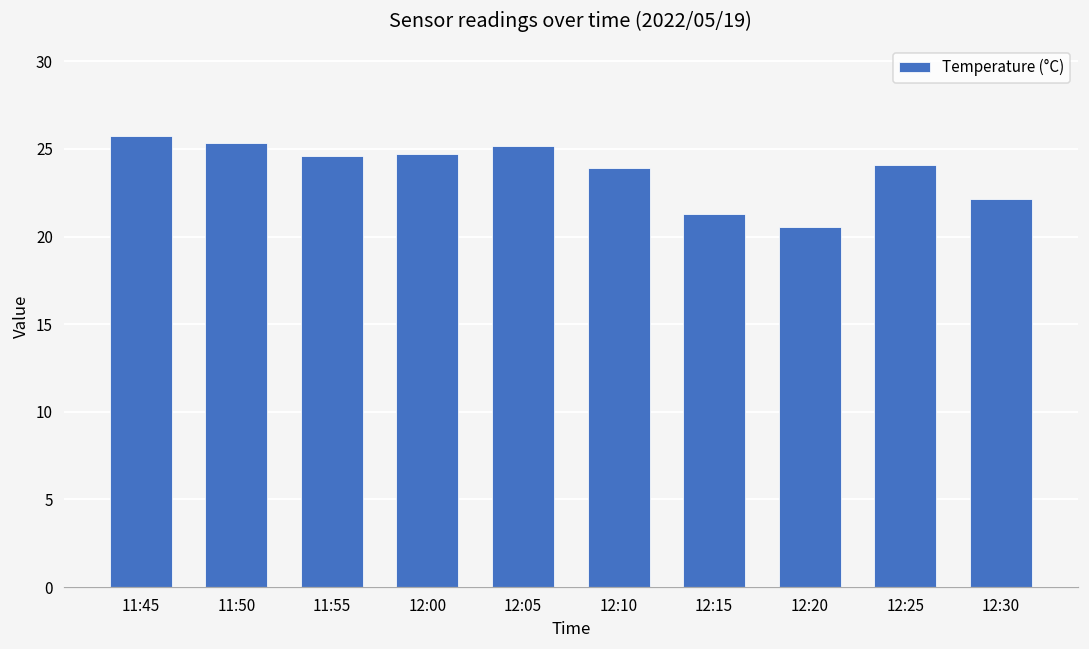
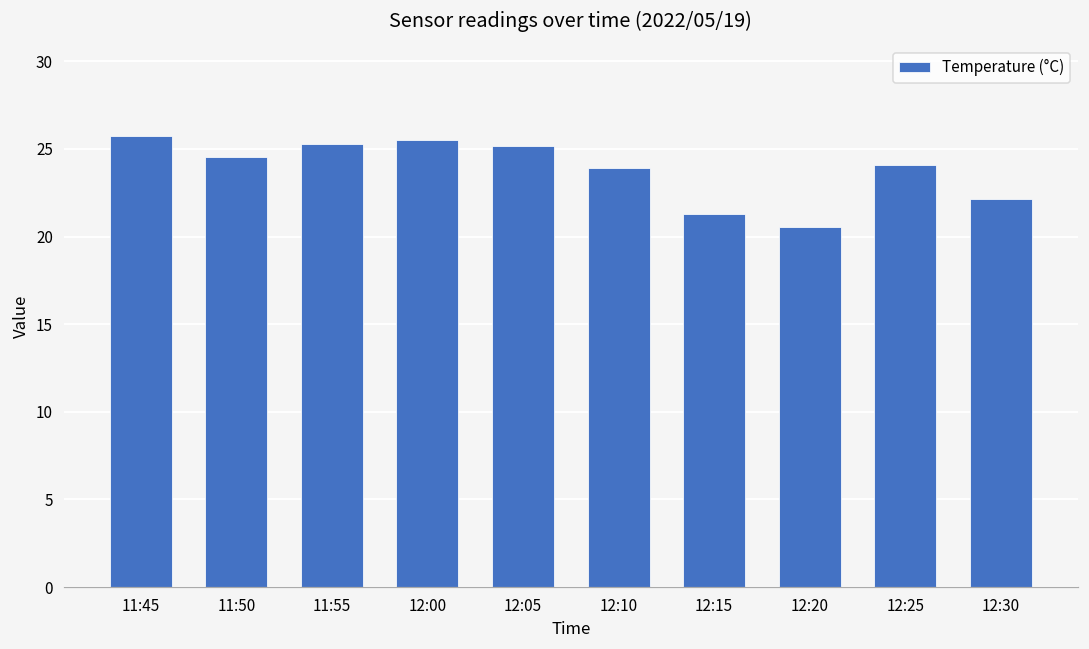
11:50: 25.3 -> 24.5
11:55: 24.6 -> 25.3
12:00: 24.7 -> 25.5
